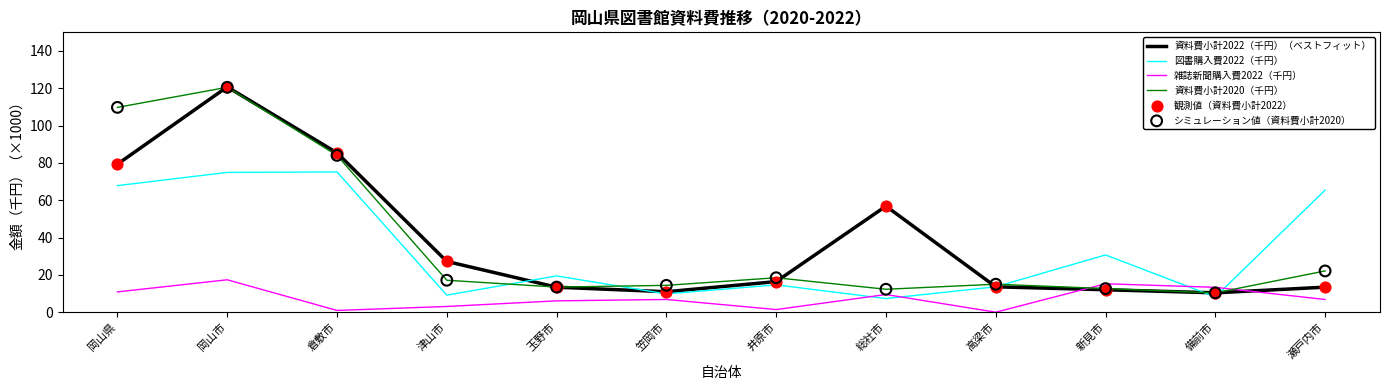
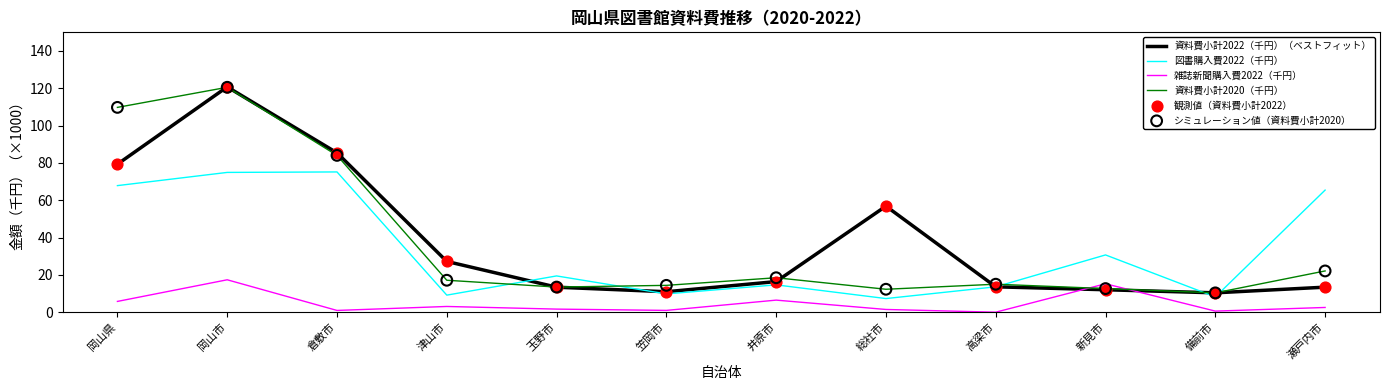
雑誌新聞購入費2022（千円）, 岡山県: 11 -> 6
雑誌新聞購入費2022（千円）, 玉野市: 6 -> 2
雑誌新聞購入費2022（千円）, 笠岡市: 7 -> 1
雑誌新聞購入費2022（千円）, 井原市: 1 -> 6
雑誌新聞購入費2022（千円）, 総社市: 9 -> 1
雑誌新聞購入費2022（千円）, 備前市: 13 -> 1
雑誌新聞購入費2022（千円）, 瀬戸内市: 7 -> 3
